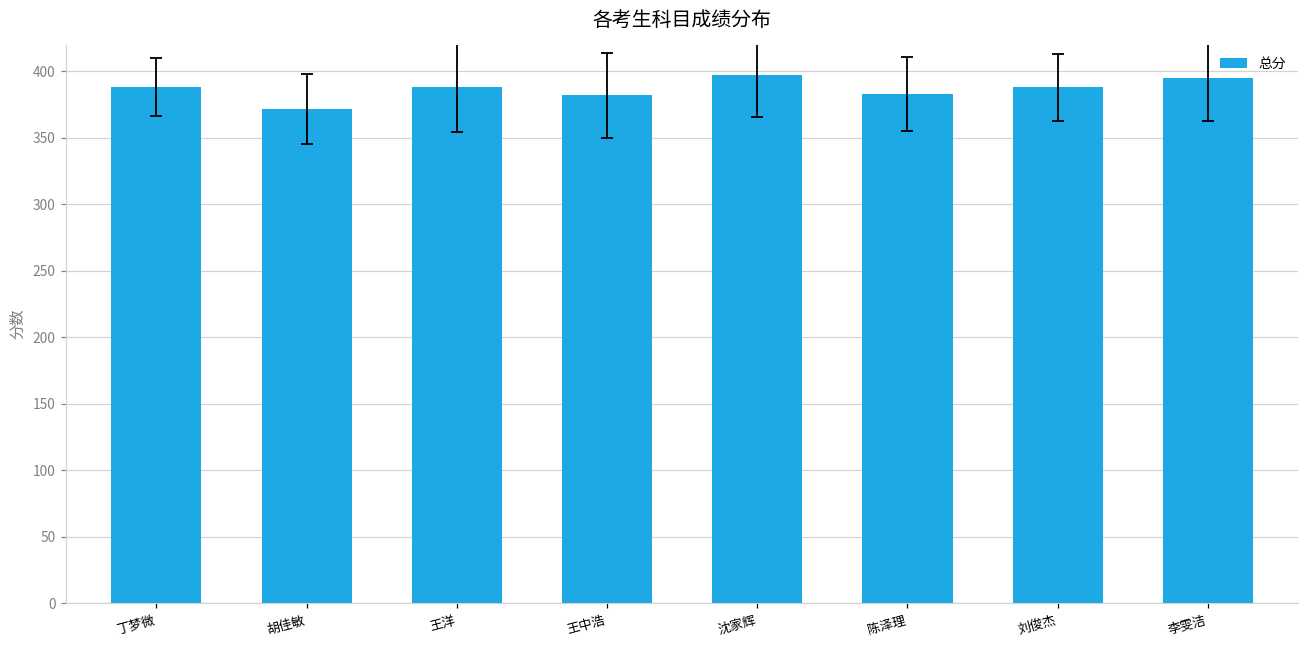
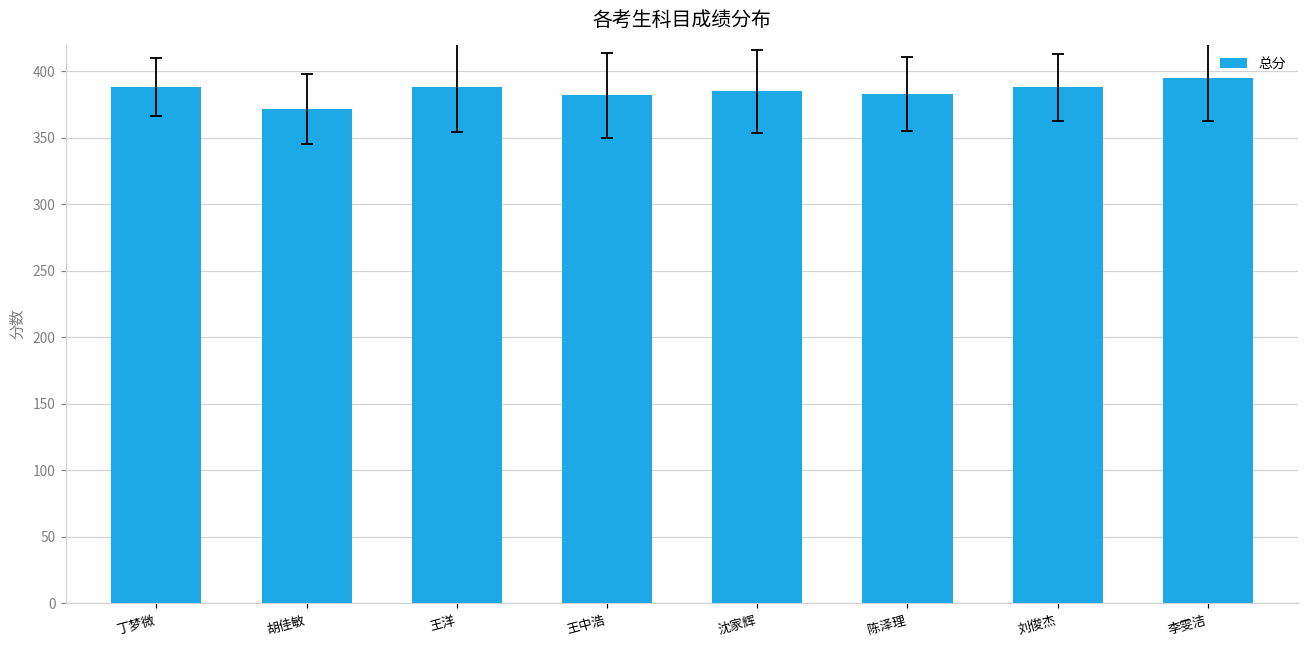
总分, 沈家辉: 397 -> 385
